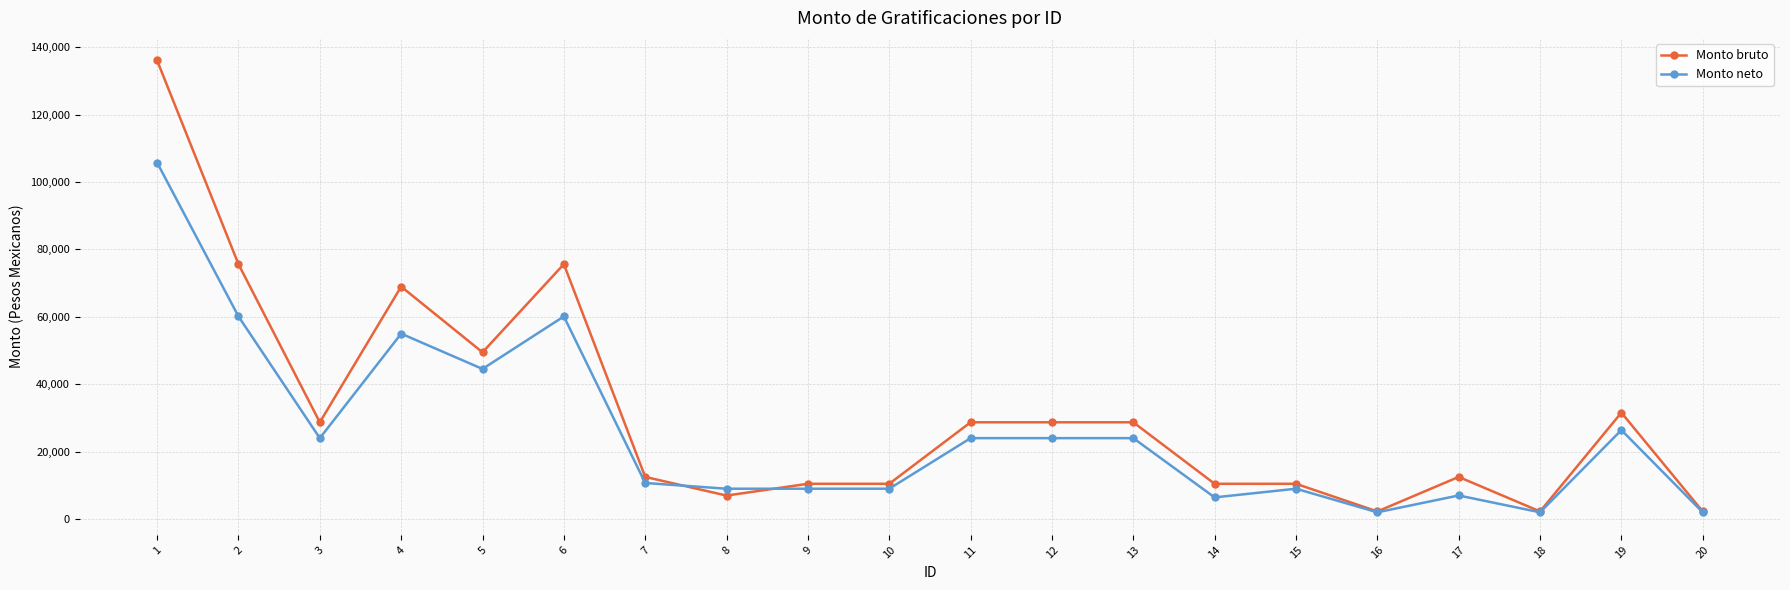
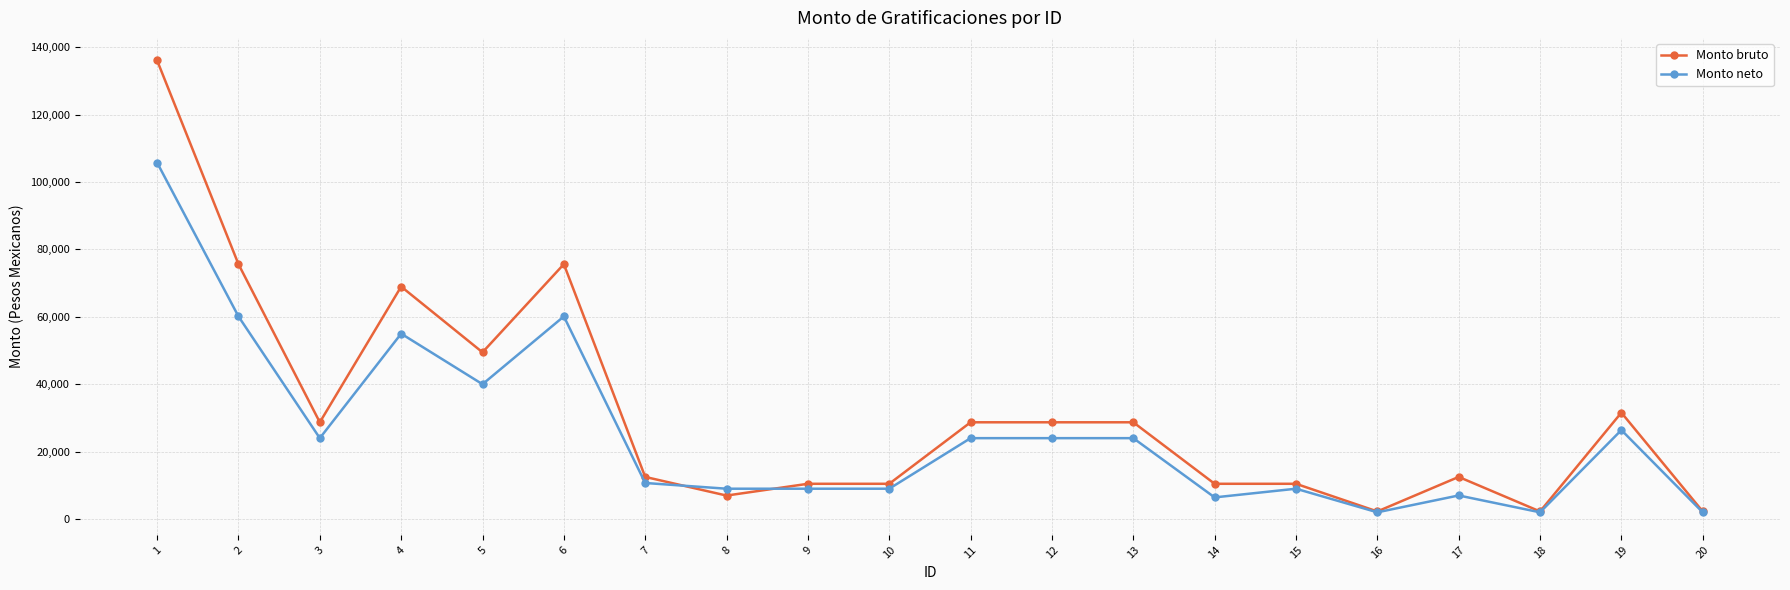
Monto neto, 5: 45,000 -> 40,000
